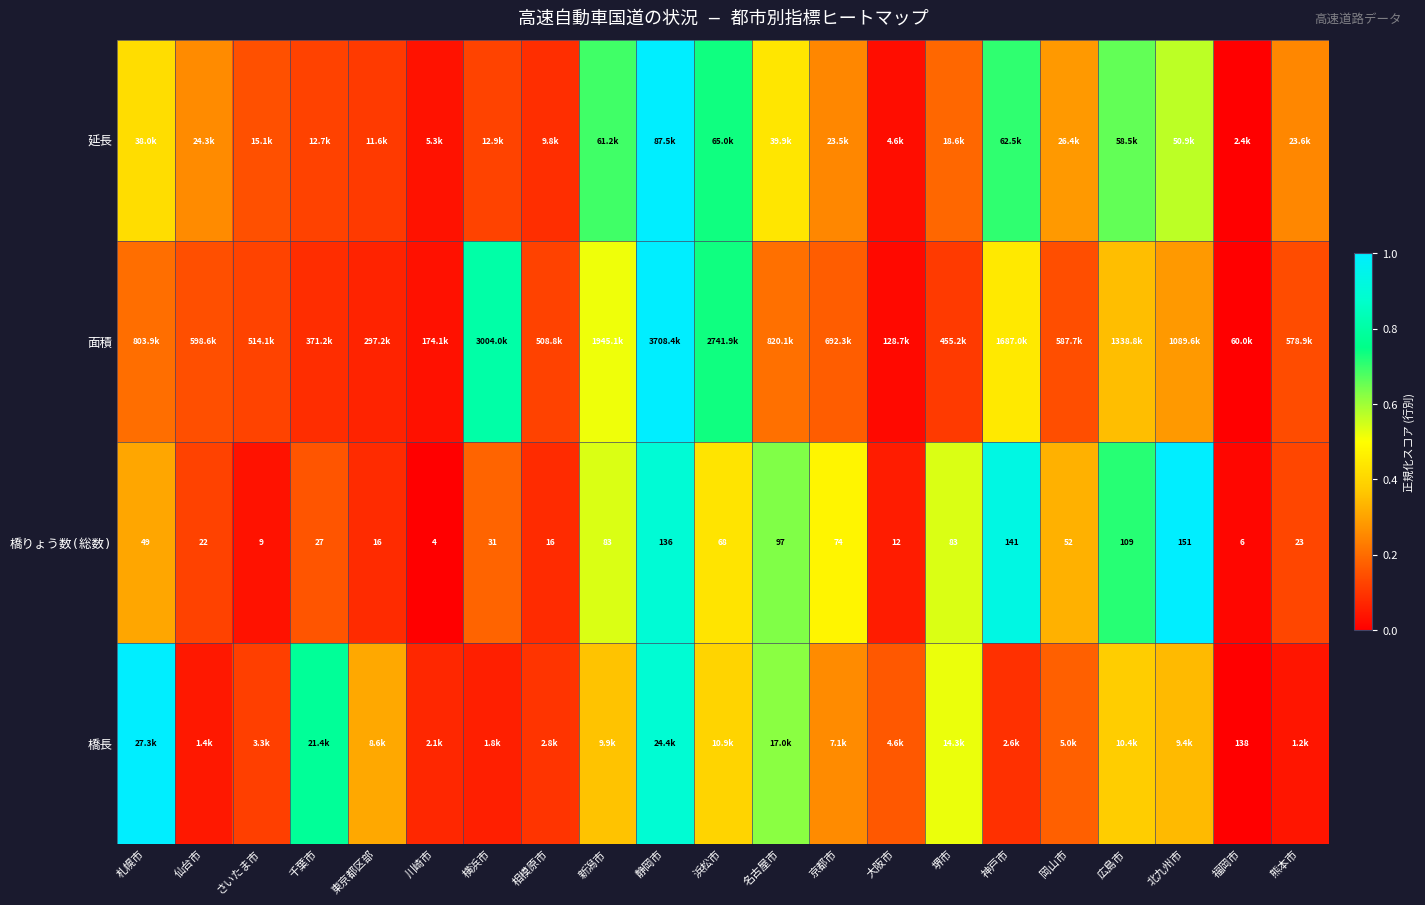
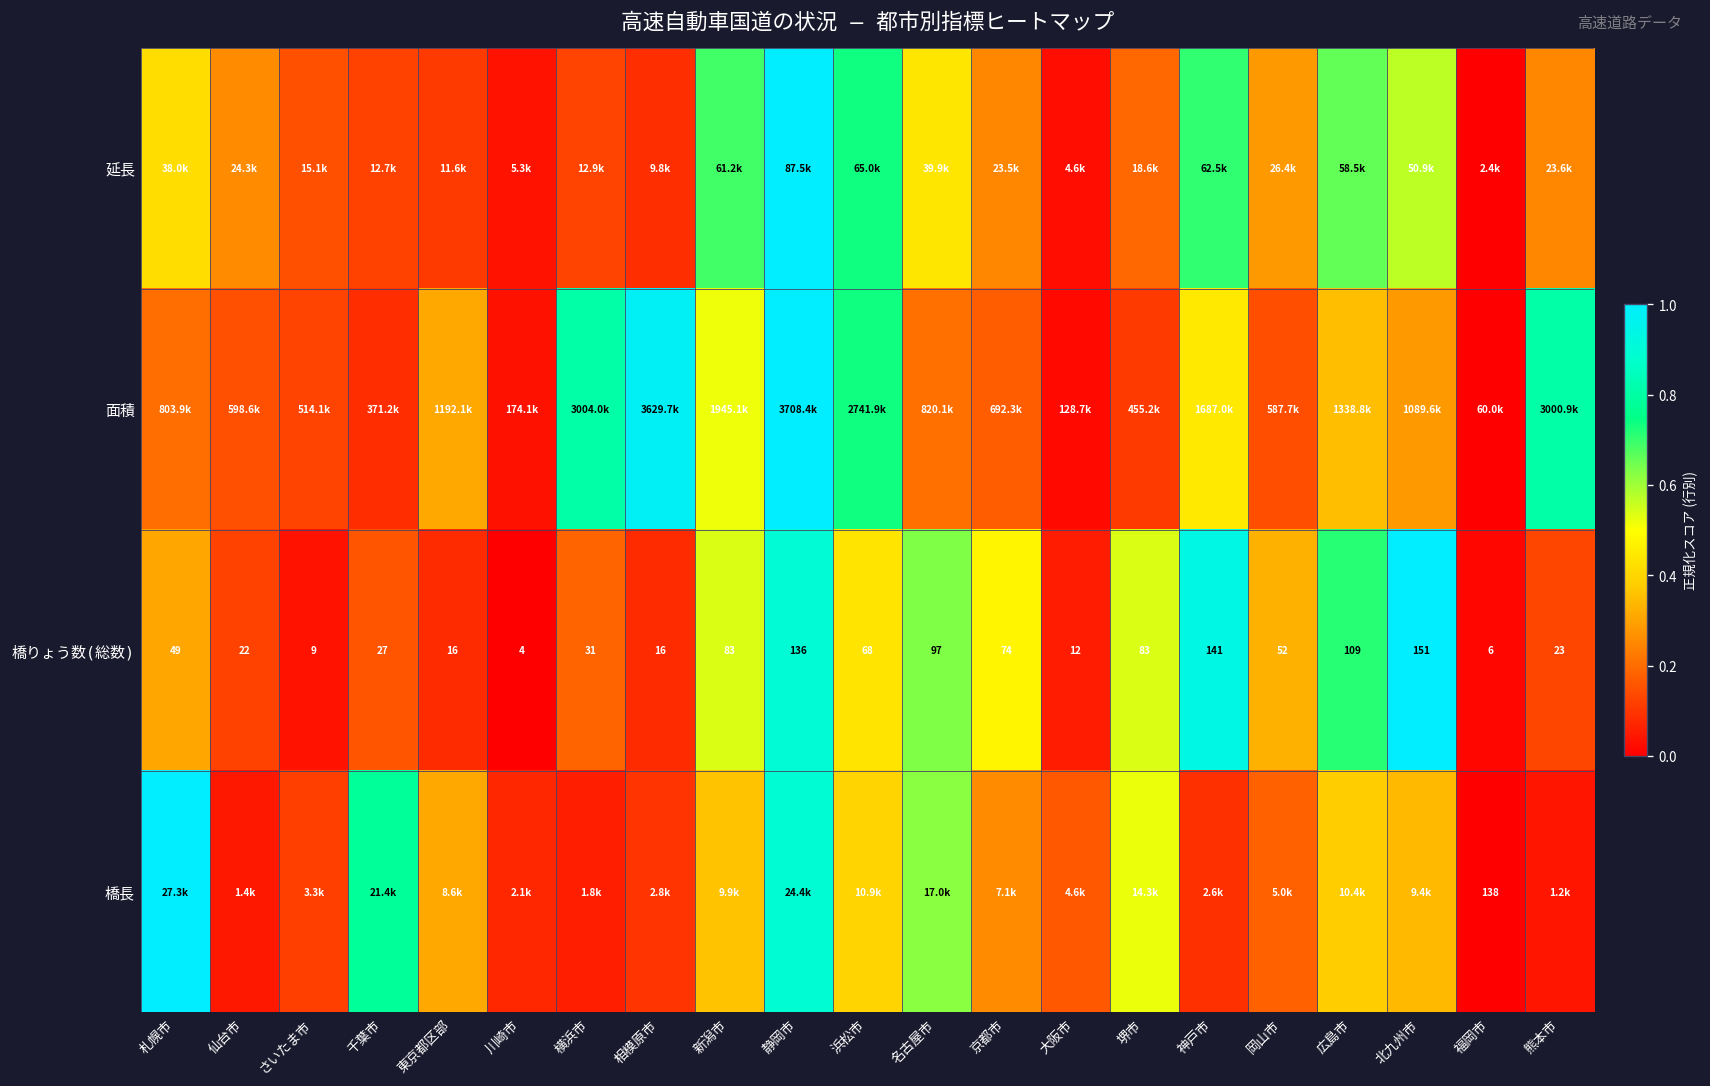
面積, 東京都区部: 297.2k -> 1192.1k
面積, 相模原市: 508.8k -> 3629.7k
面積, 熊本市: 578.9k -> 3000.9k
